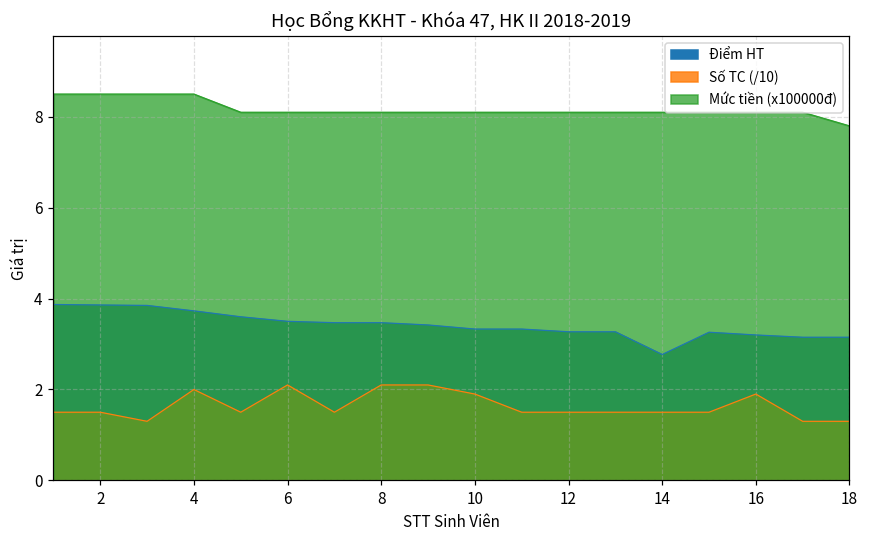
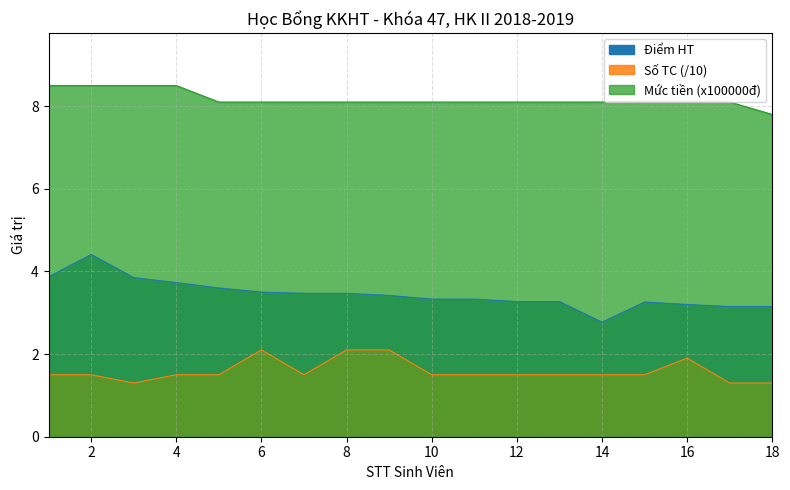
Điểm HT, 2: 3.9 -> 4.4
Số TC (/10), 4: 2.0 -> 1.5
Số TC (/10), 10: 1.9 -> 1.5
